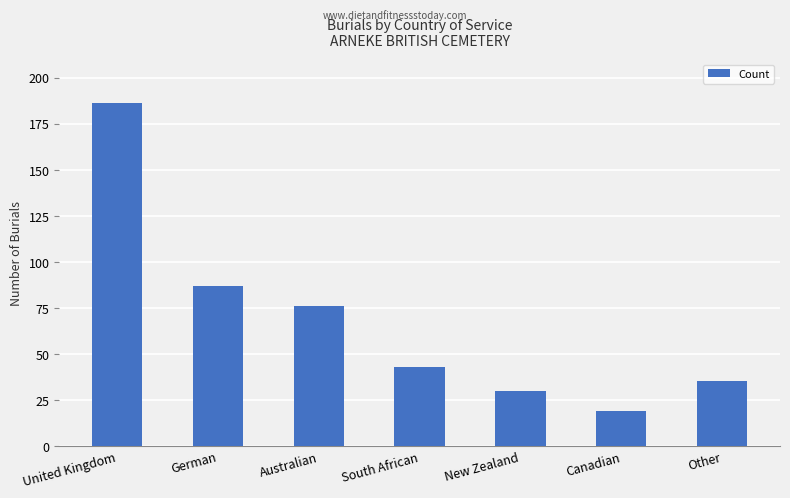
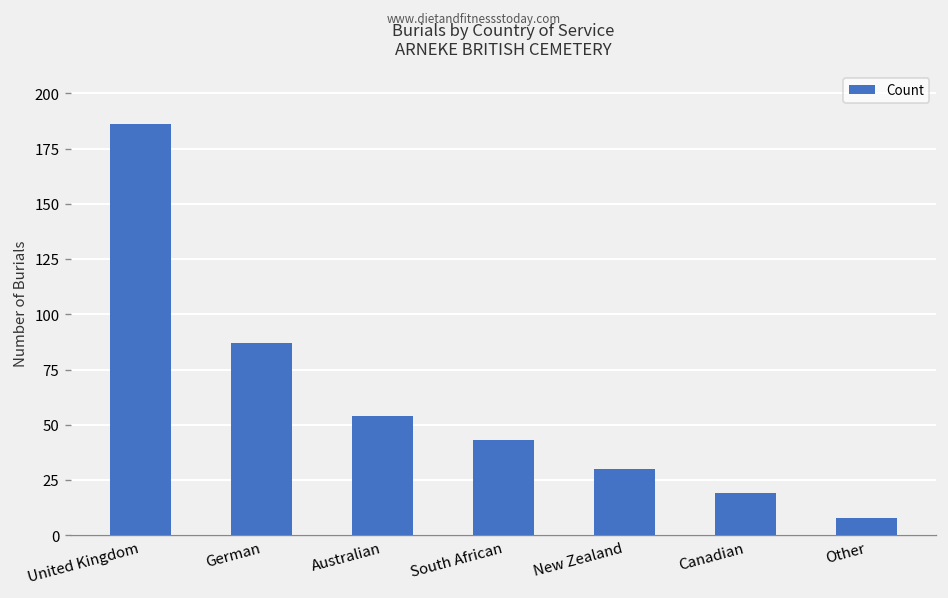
Australian: 76 -> 54
Other: 35 -> 8
